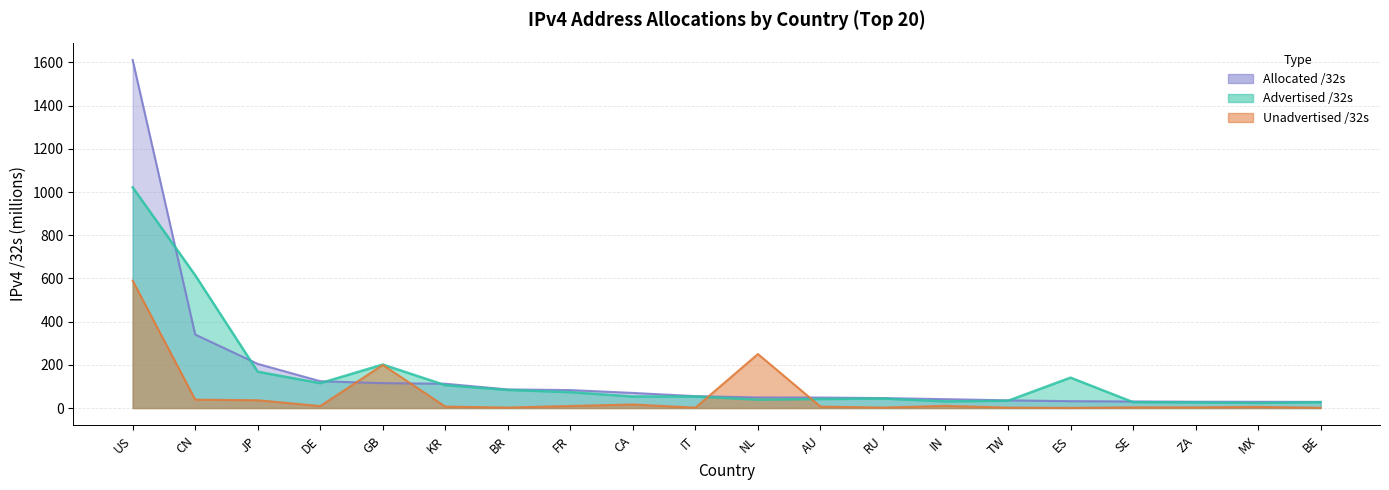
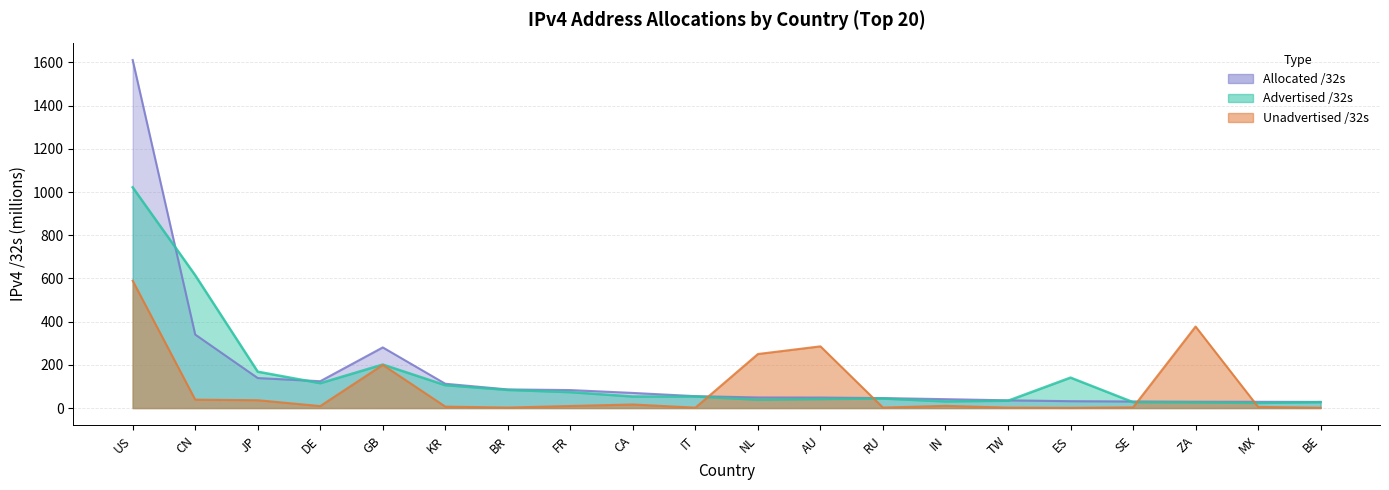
Allocated /32s, JP: 200 -> 140
Allocated /32s, GB: 120 -> 280
Unadvertised /32s, AU: 10 -> 290
Unadvertised /32s, ZA: 0 -> 380
